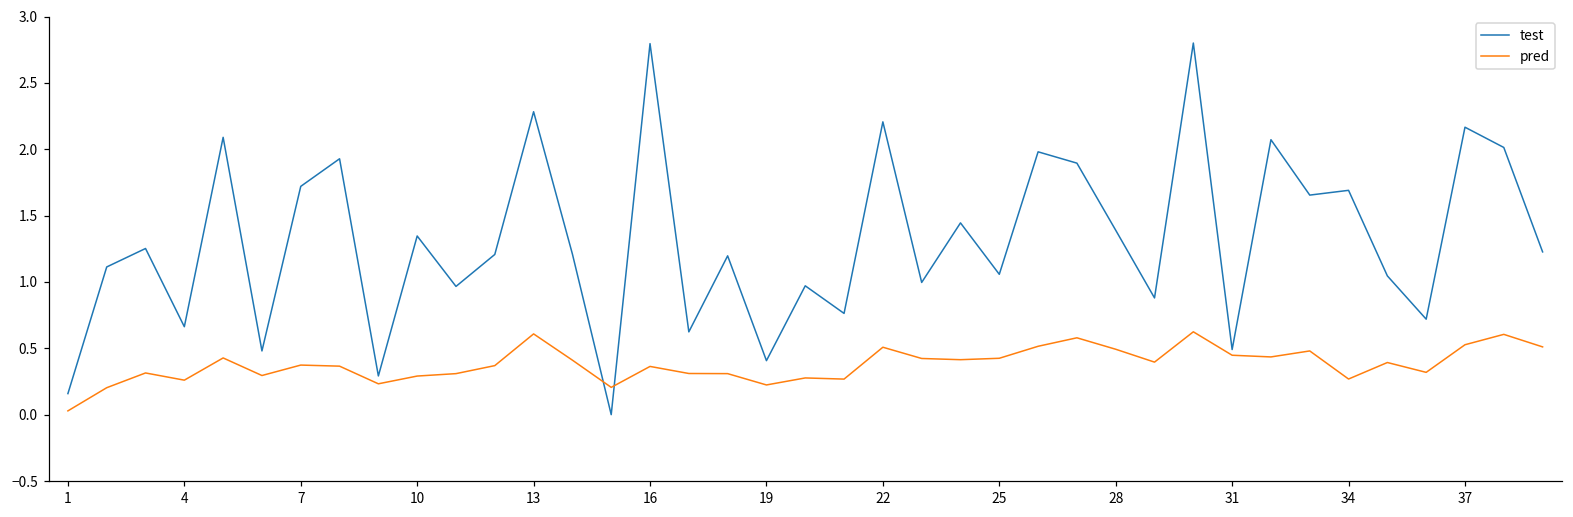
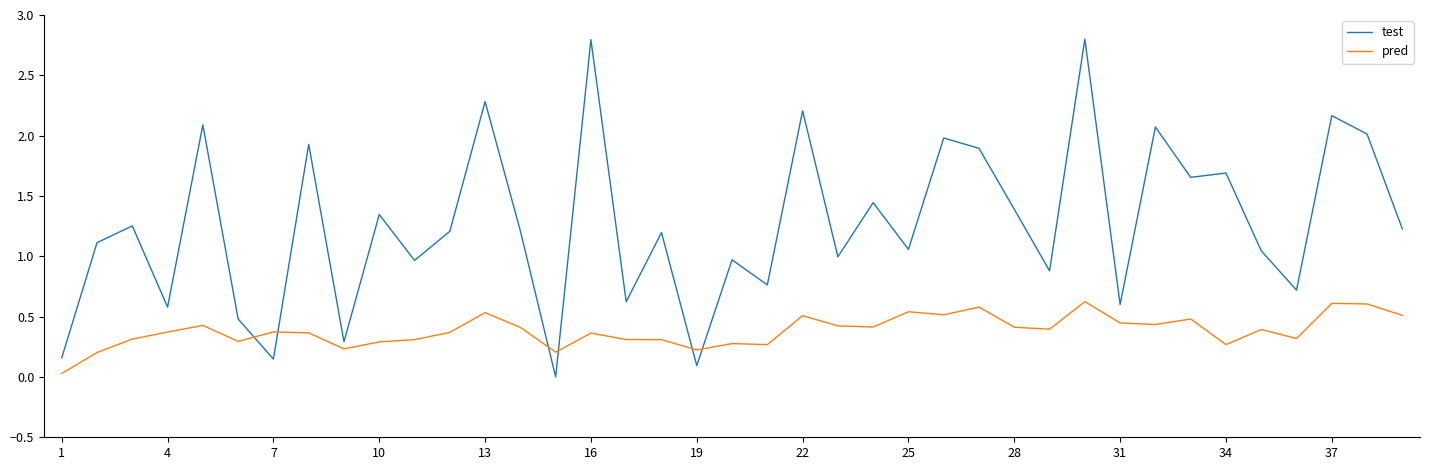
test, 4: 0.66 -> 0.58
pred, 4: 0.26 -> 0.37
test, 7: 1.72 -> 0.15
pred, 13: 0.61 -> 0.53
test, 19: 0.41 -> 0.09
pred, 25: 0.42 -> 0.54
pred, 28: 0.49 -> 0.41
test, 31: 0.49 -> 0.60
pred, 37: 0.53 -> 0.61
